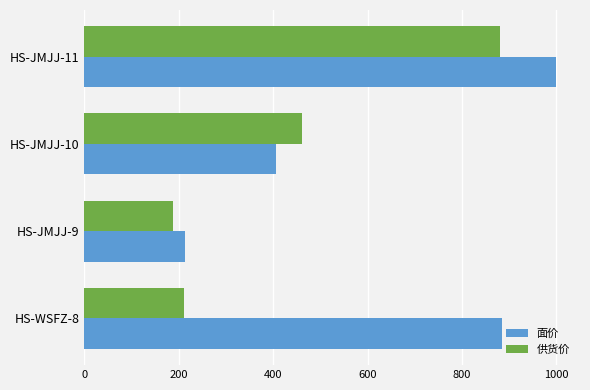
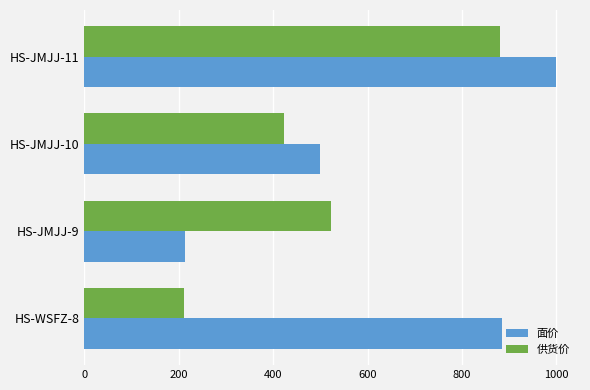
供货价, HS-JMJJ-10: 460 -> 420
面价, HS-JMJJ-10: 410 -> 500
供货价, HS-JMJJ-9: 190 -> 520
